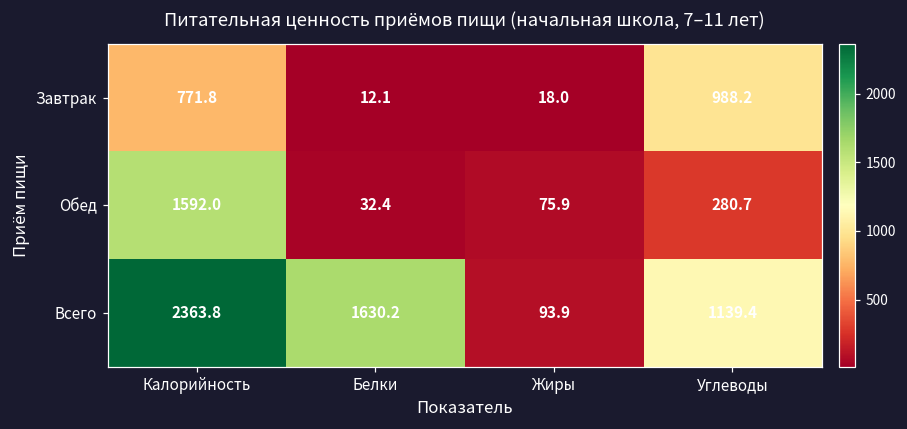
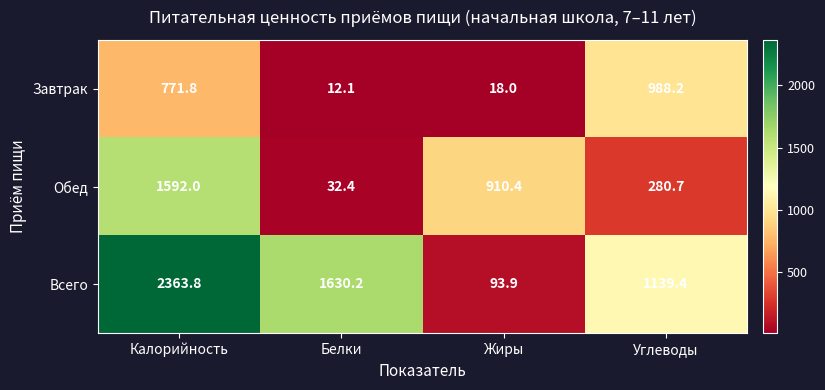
Обед, Жиры: 75.9 -> 910.4
